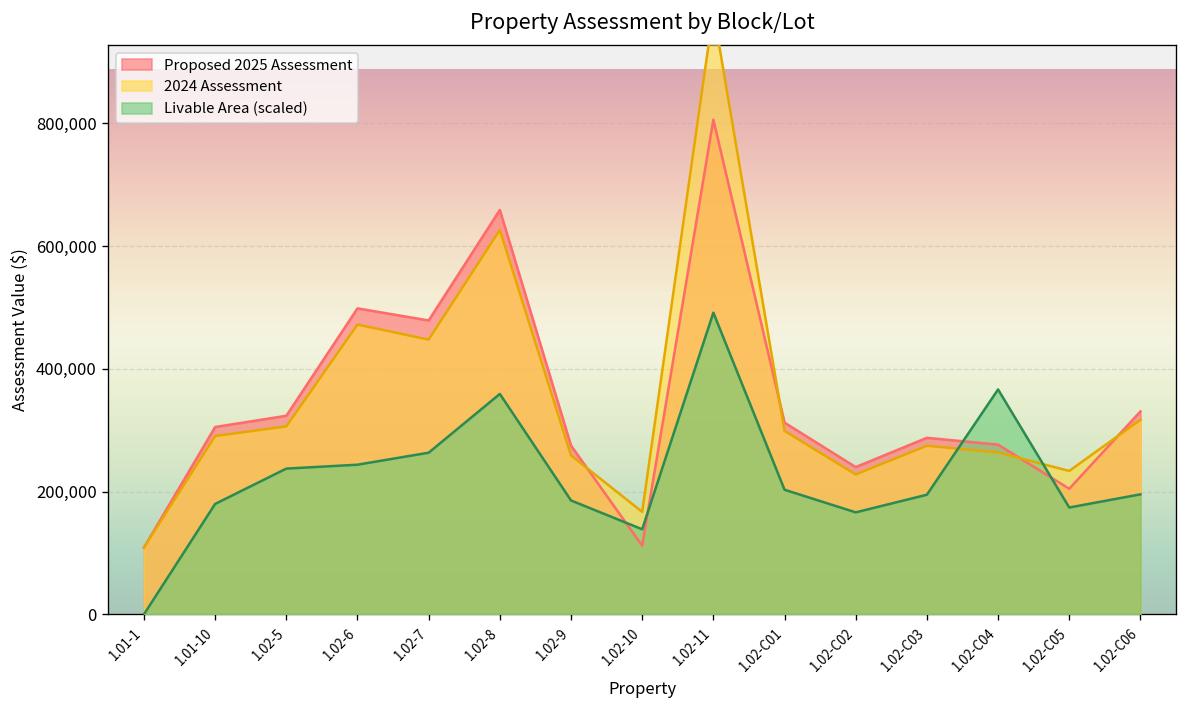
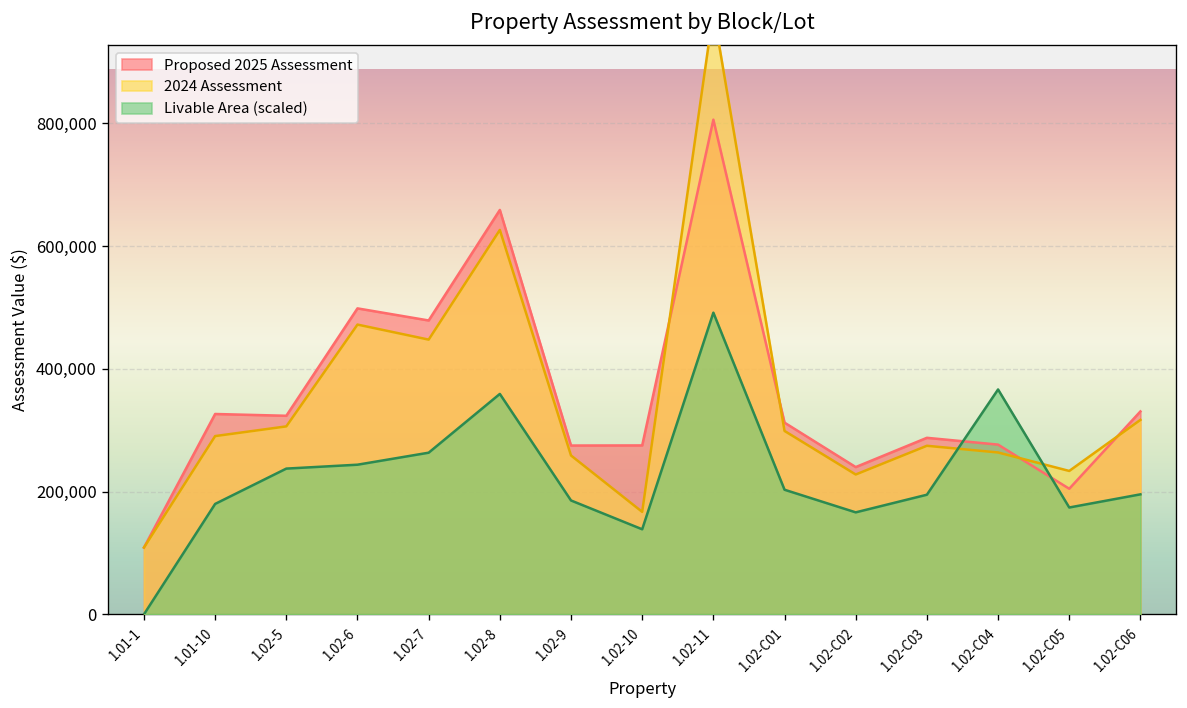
Proposed 2025 Assessment, 1.01-10: 310,000 -> 330,000
Proposed 2025 Assessment, 1.02-10: 110,000 -> 280,000
